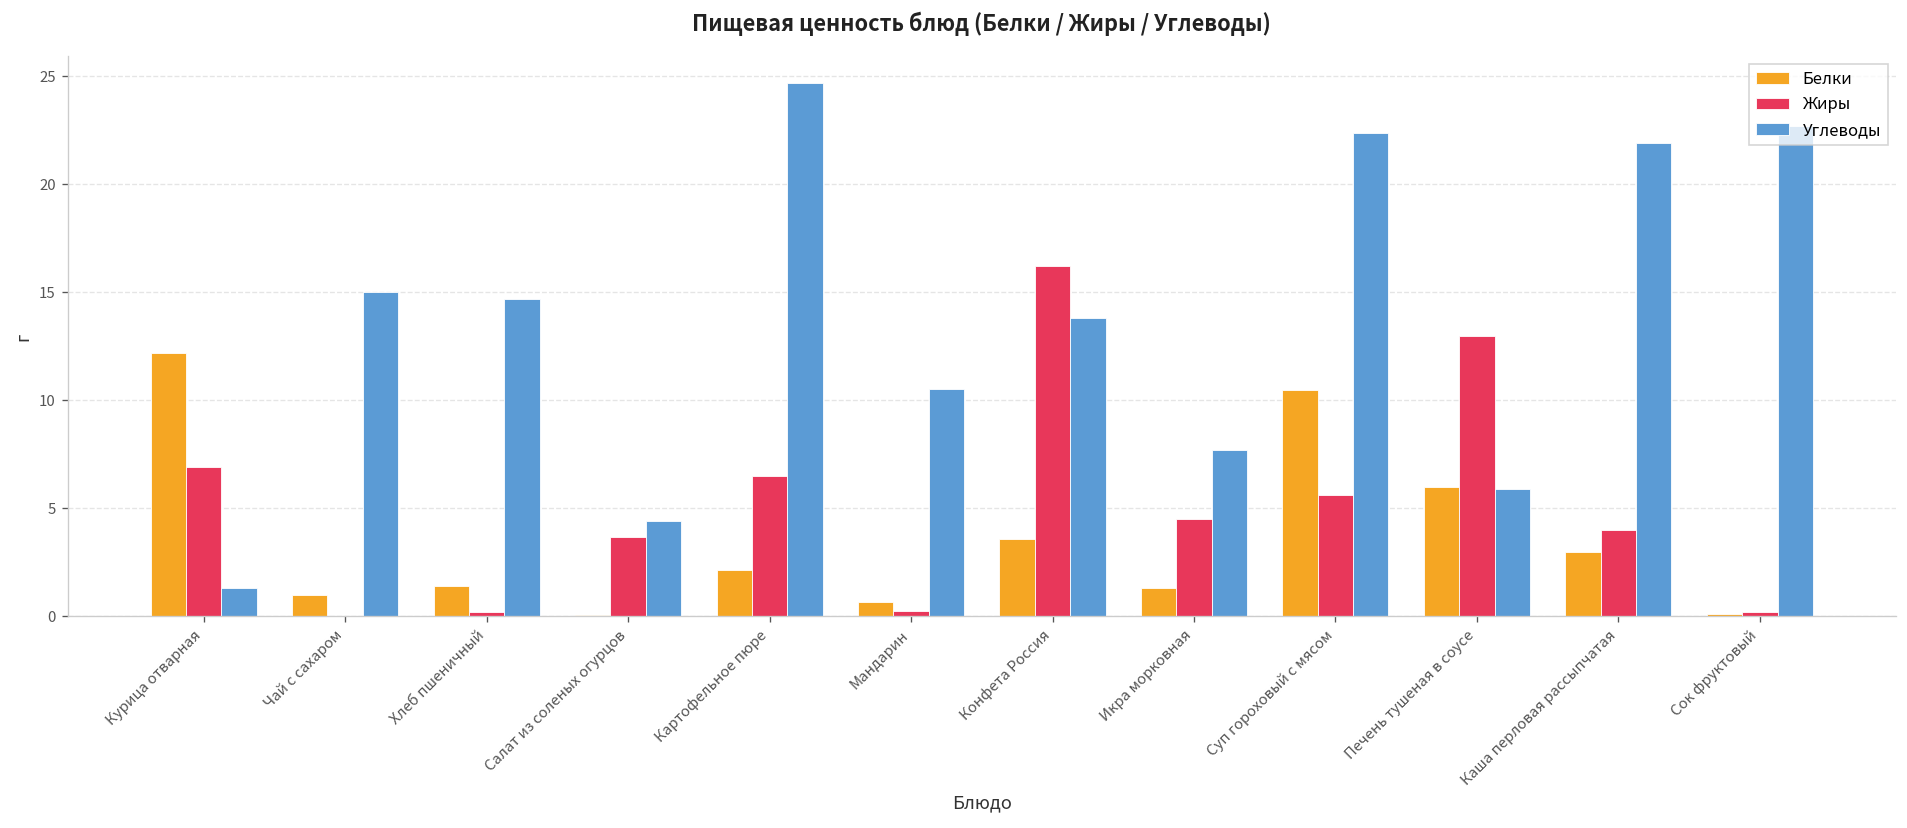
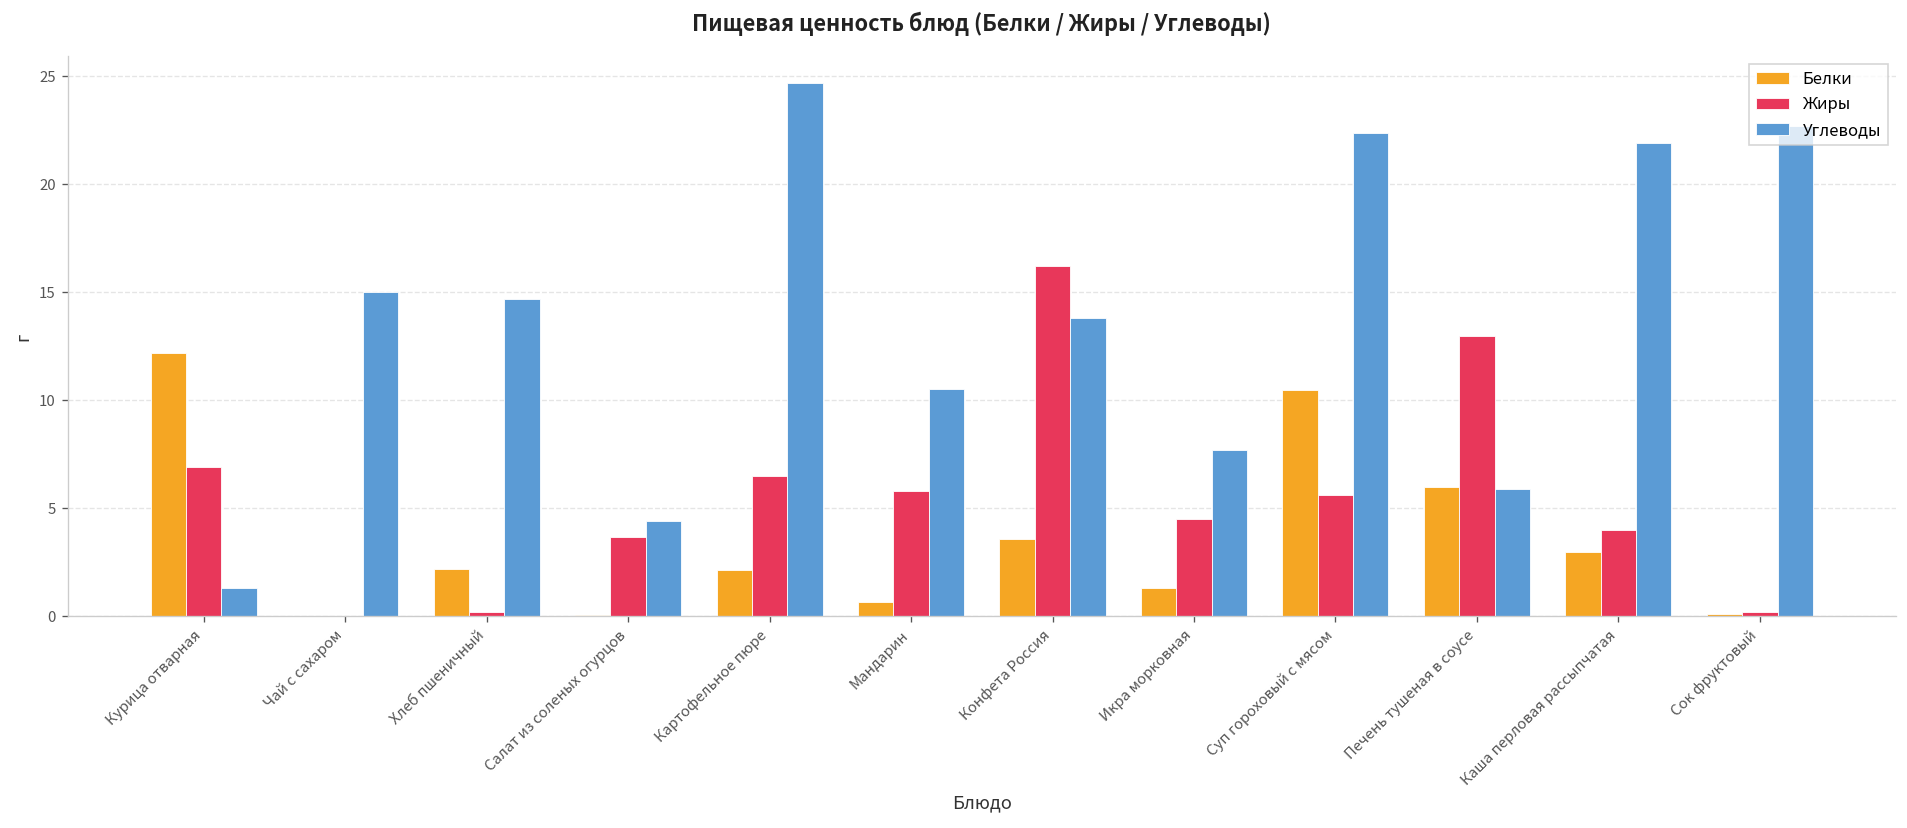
Белки, Чай с сахаром: 1 -> 0
Белки, Хлеб пшеничный: 1.4 -> 2.2
Жиры, Мандарин: 0.2 -> 5.8
